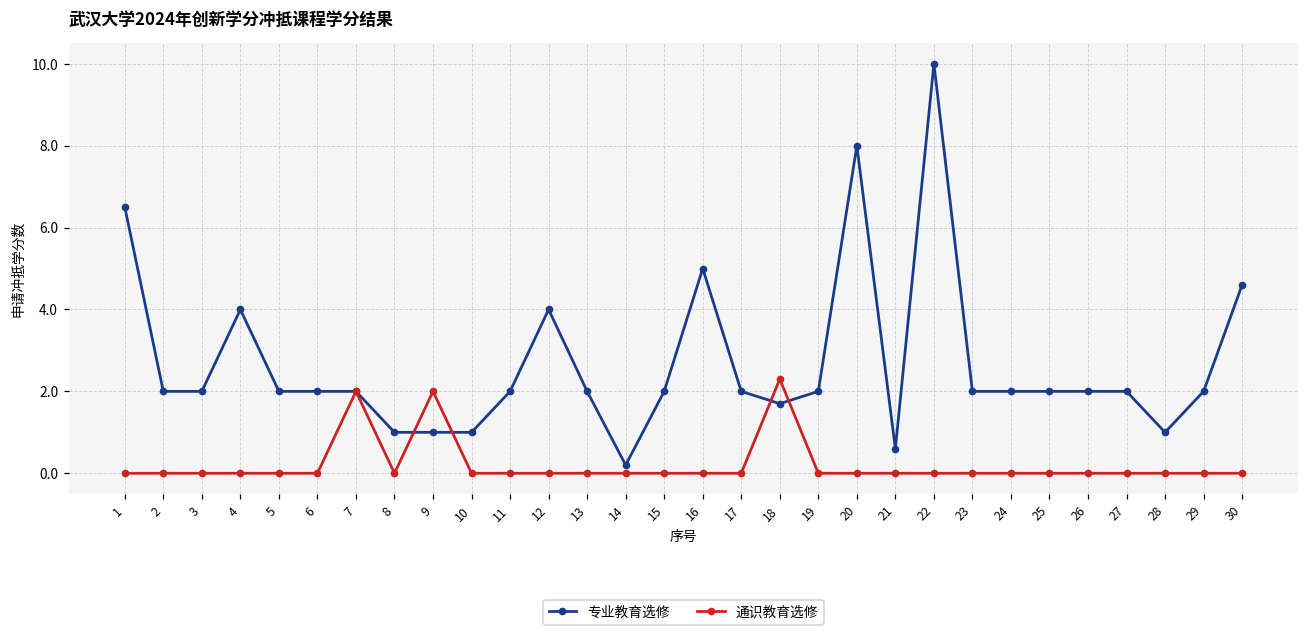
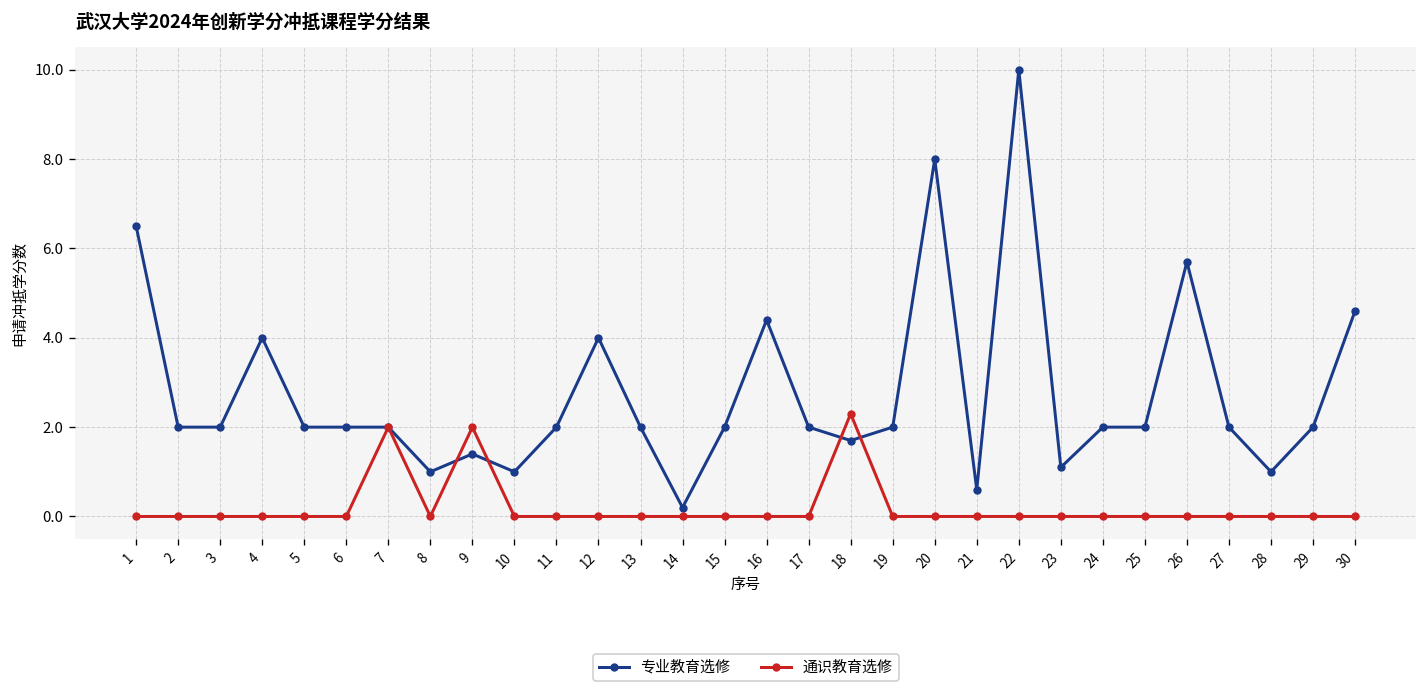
专业教育选修, 9: 1.0 -> 1.4
专业教育选修, 16: 5.0 -> 4.4
专业教育选修, 23: 2.0 -> 1.1
专业教育选修, 26: 2.0 -> 5.7
